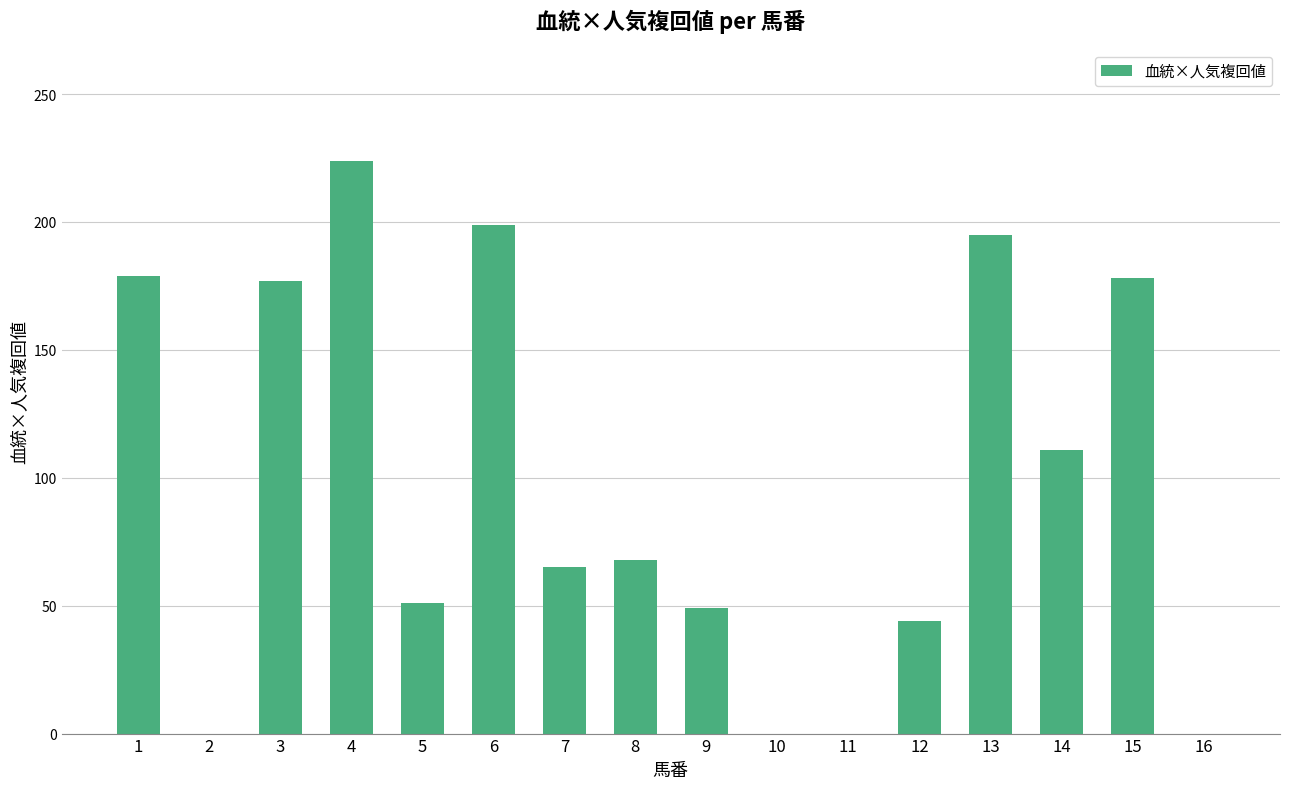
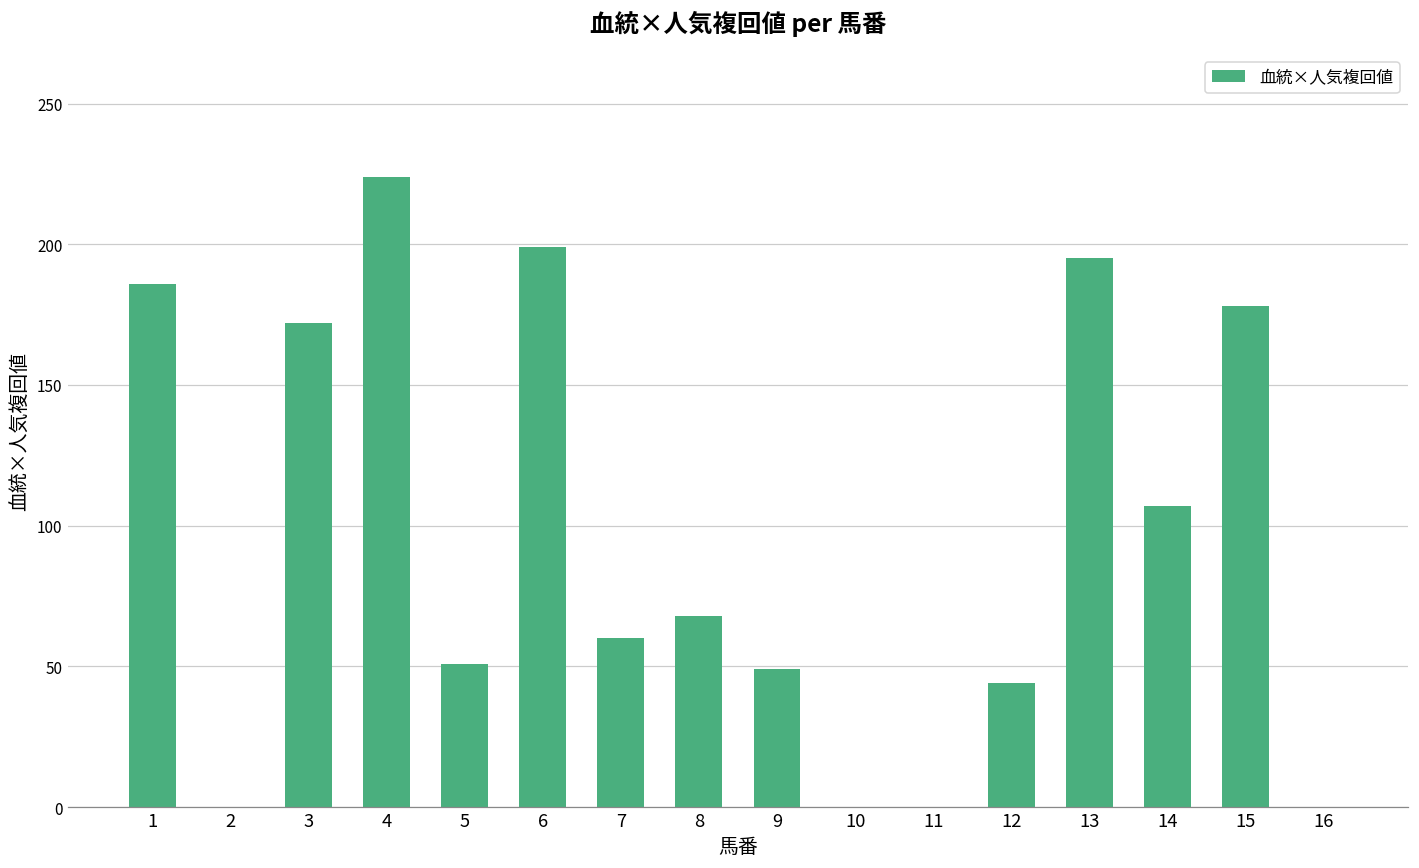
1: 179 -> 186
3: 177 -> 172
7: 65 -> 60
14: 111 -> 107
